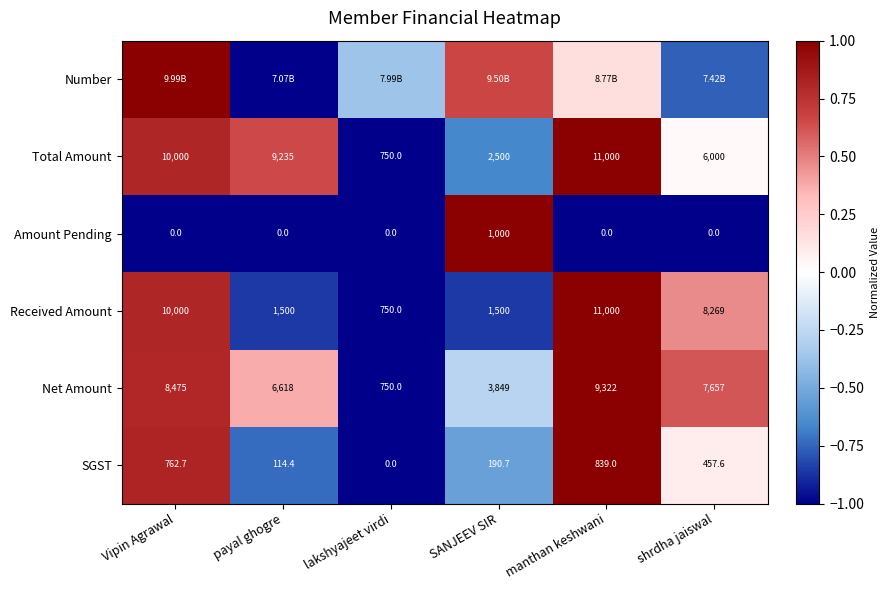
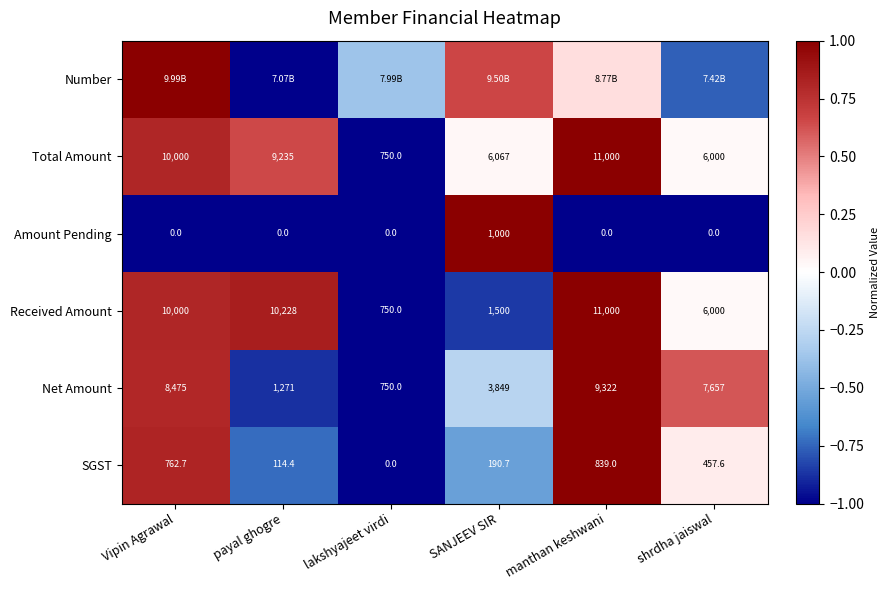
Total Amount, SANJEEV SIR: 2,500 -> 6,067
Received Amount, payal ghogre: 1,500 -> 10,228
Received Amount, shrdha jaiswal: 8,269 -> 6,000
Net Amount, payal ghogre: 6,618 -> 1,271
